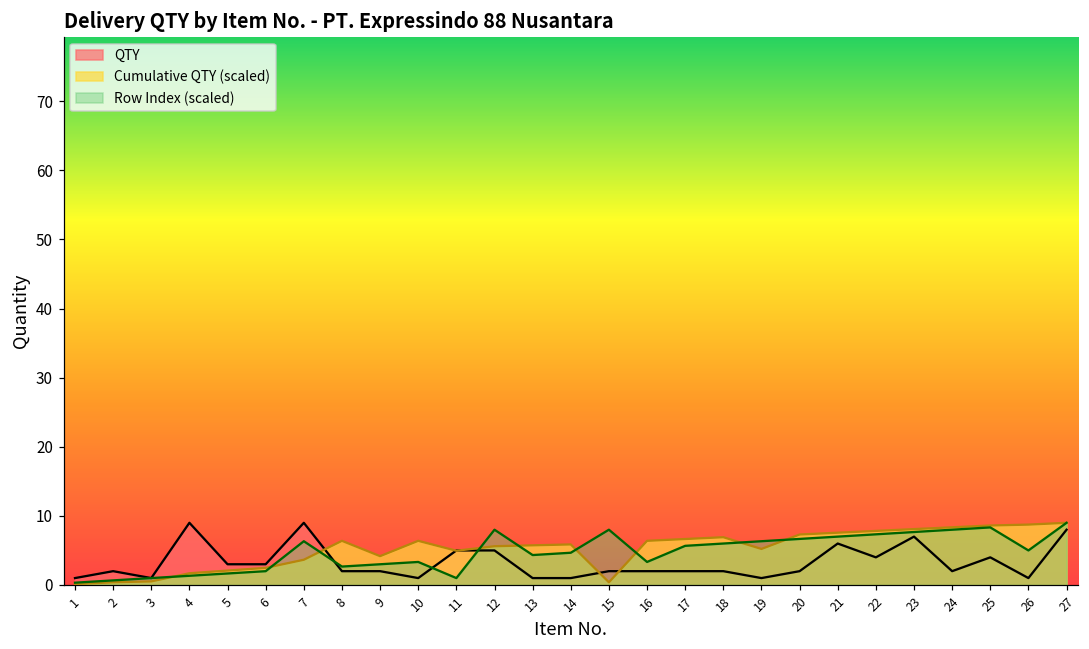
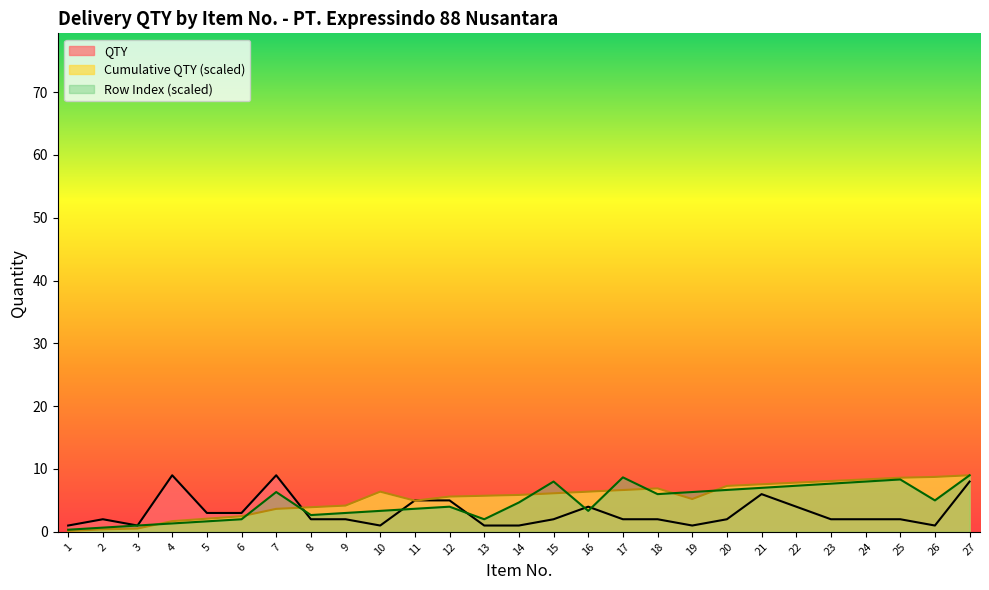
Cumulative QTY (scaled), 8: 6 -> 4
Row Index (scaled), 11: 1 -> 4
Row Index (scaled), 12: 8 -> 4
Row Index (scaled), 13: 4 -> 2
Cumulative QTY (scaled), 15: 0 -> 6
QTY, 16: 2 -> 4
Row Index (scaled), 17: 6 -> 9
QTY, 23: 7 -> 2
QTY, 25: 4 -> 2
